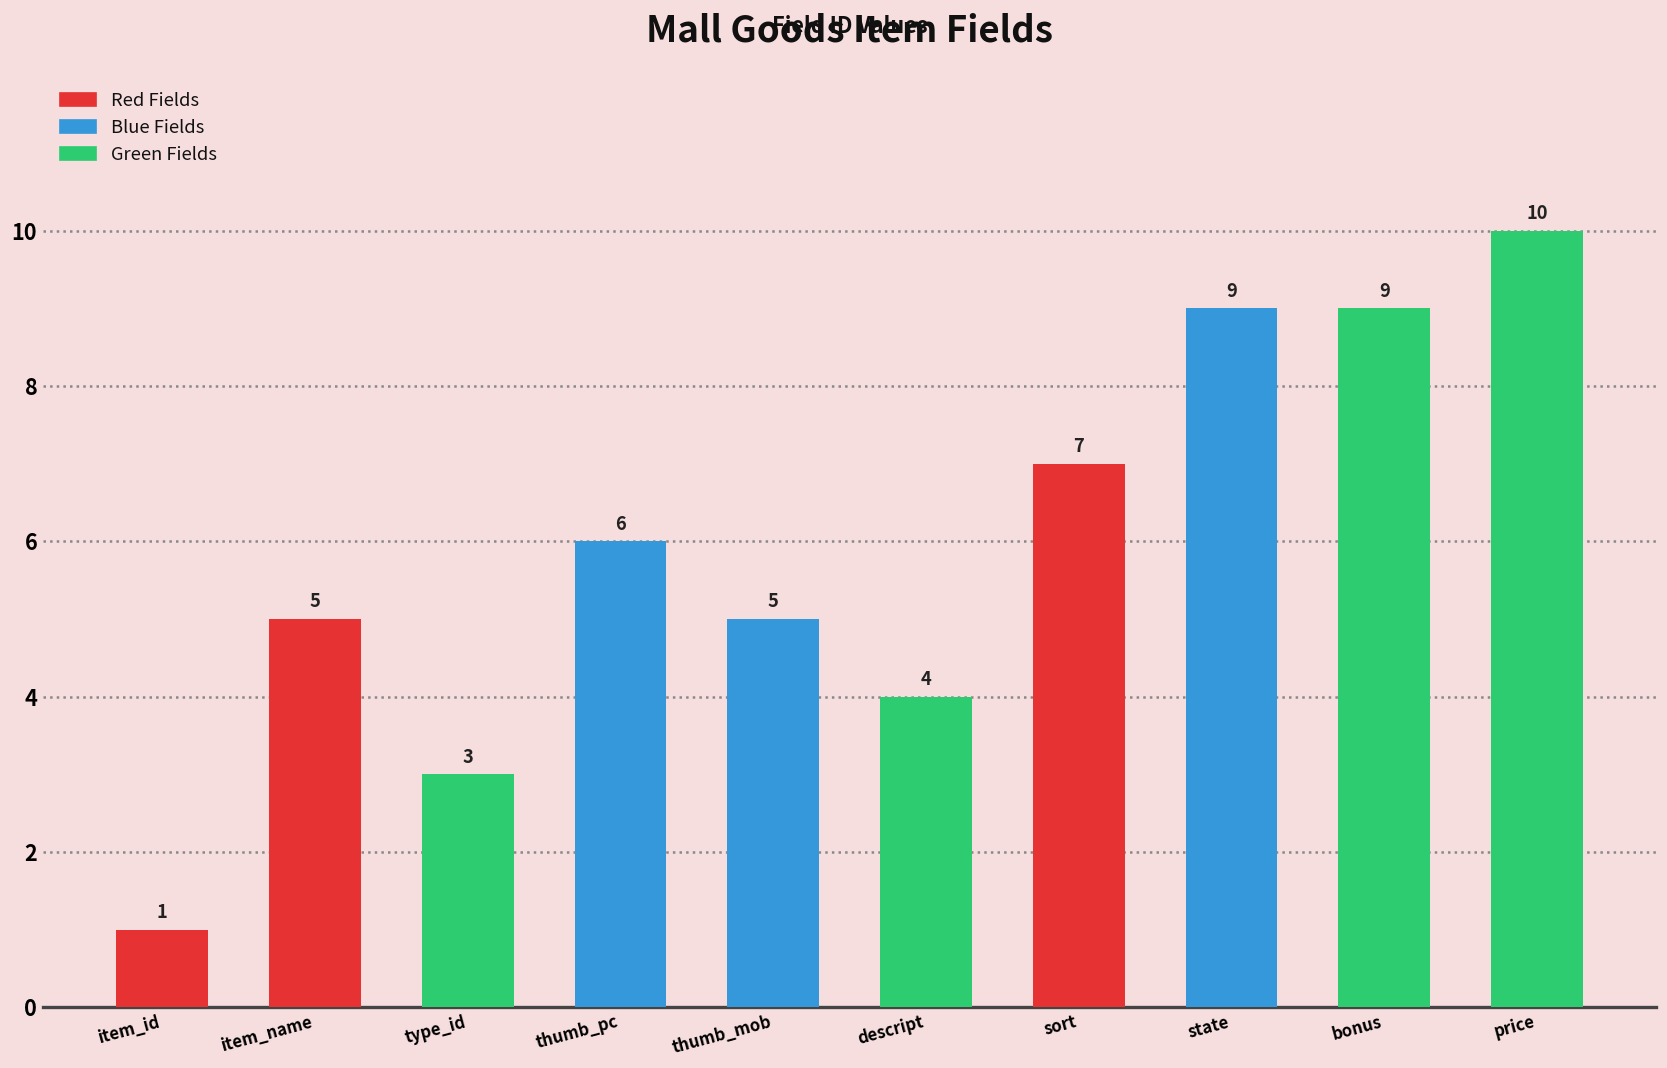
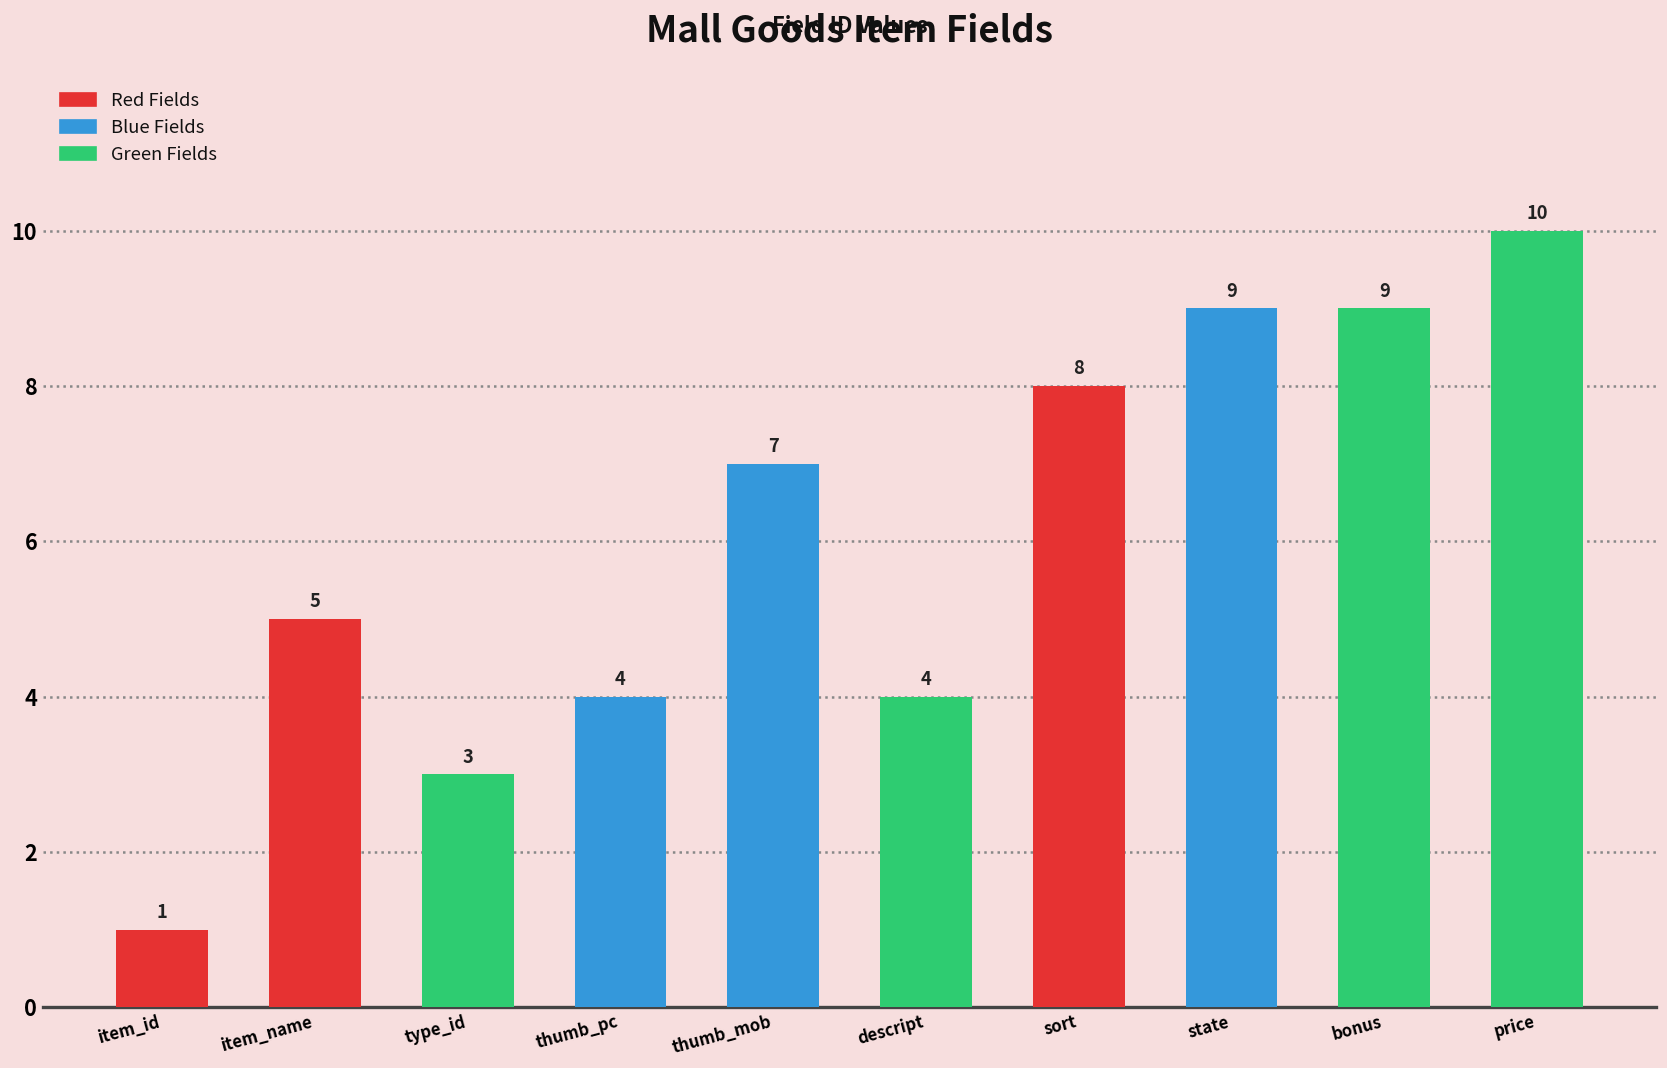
thumb_pc: 6 -> 4
thumb_mob: 5 -> 7
sort: 7 -> 8
